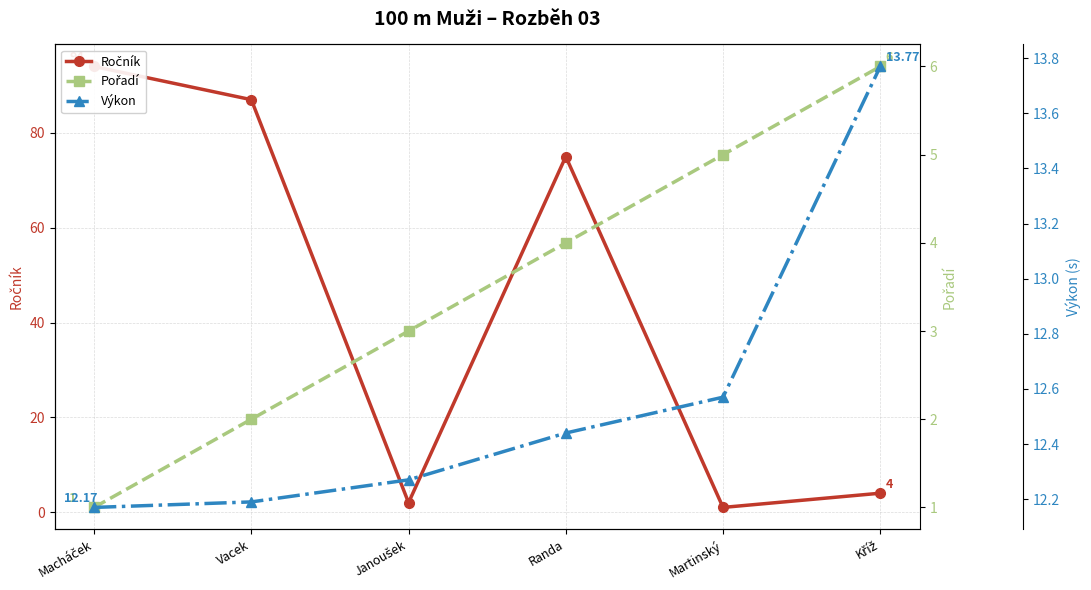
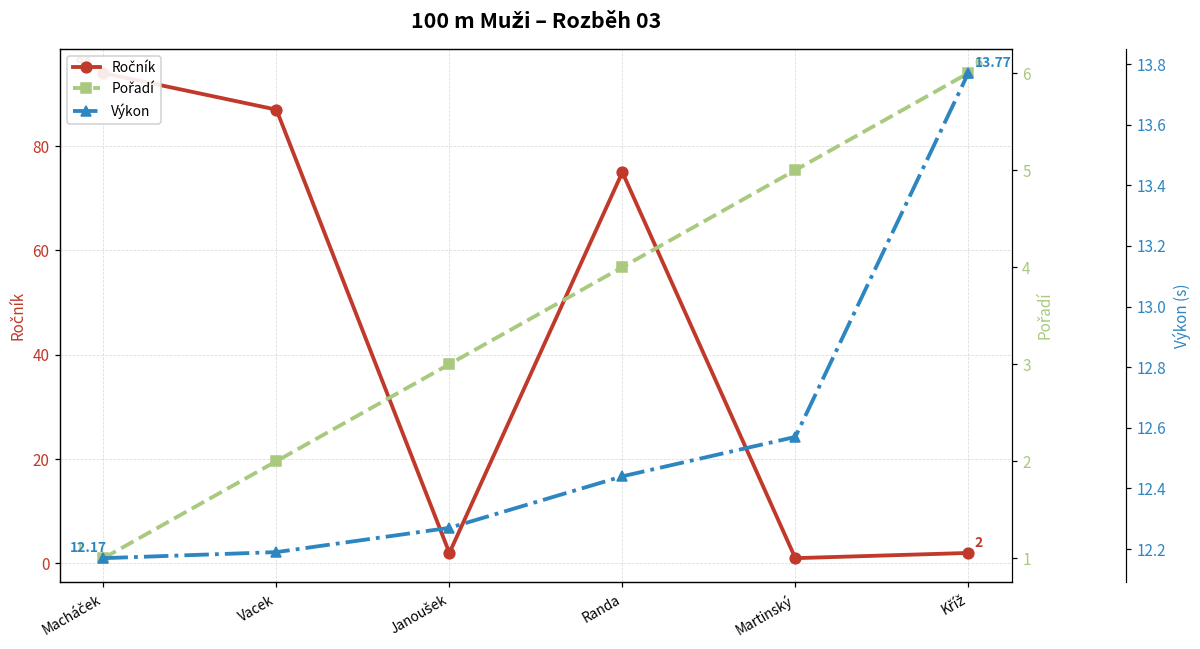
Ročník, Kříž: 4 -> 2
